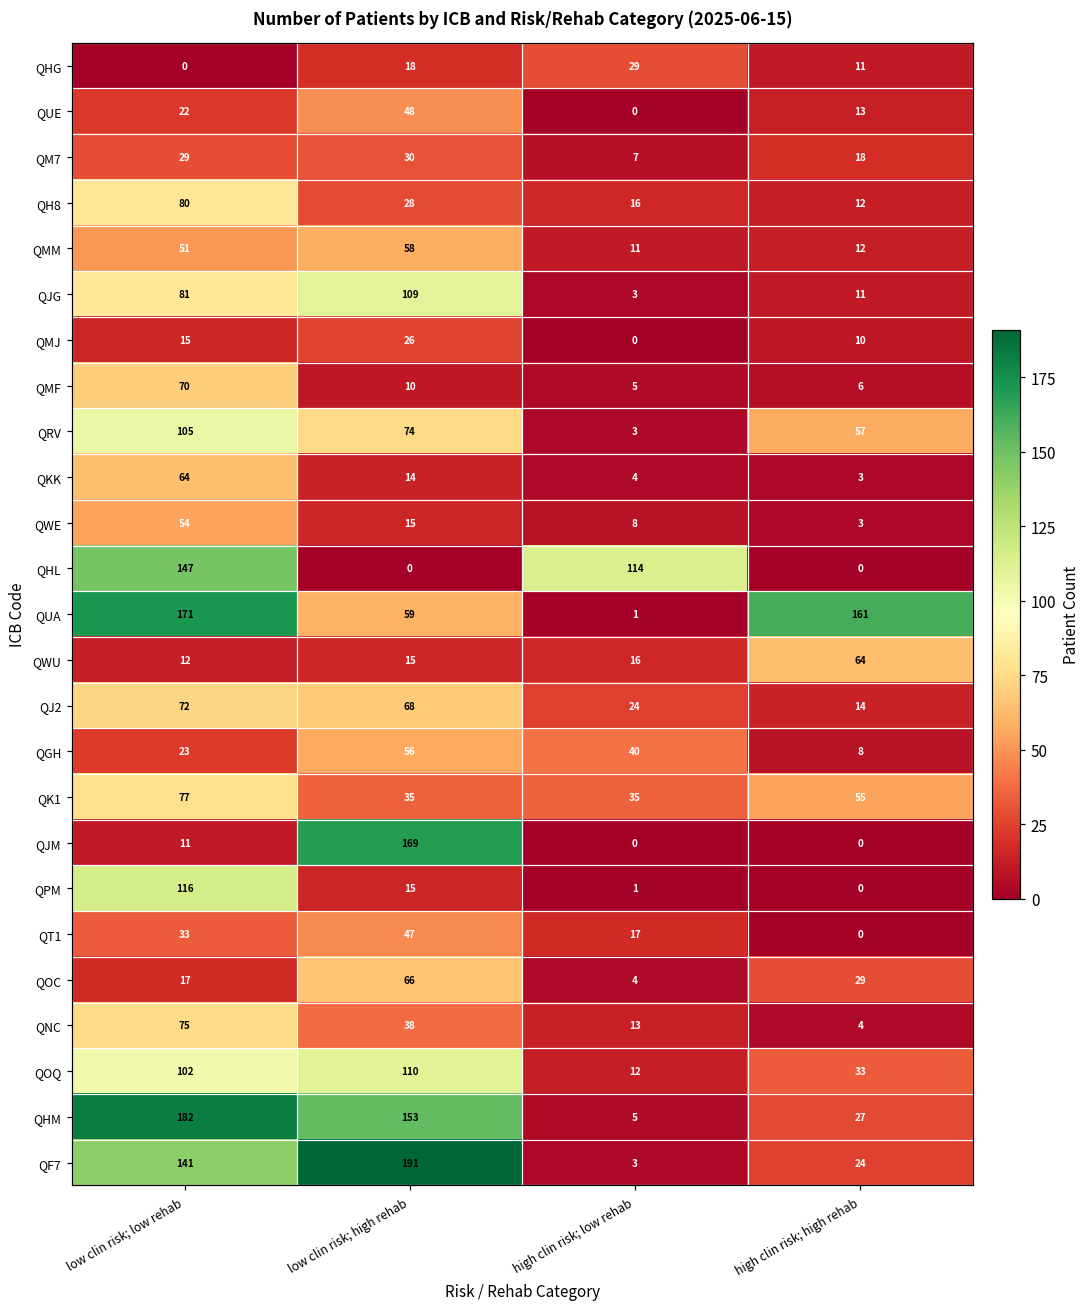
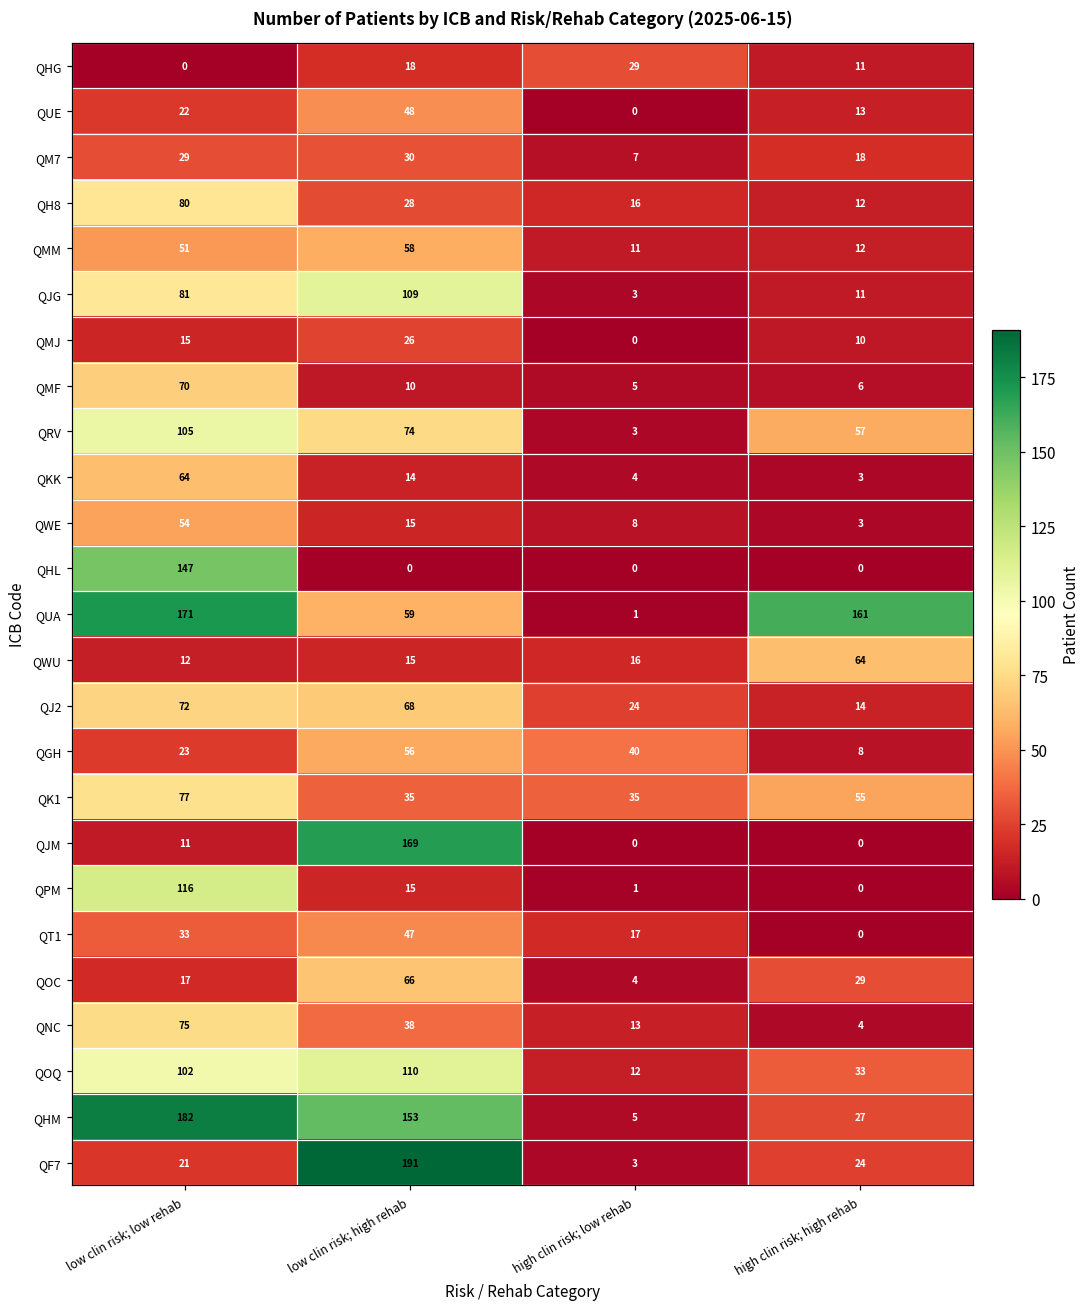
QHL, high clin risk; low rehab: 114 -> 0
QF7, low clin risk; low rehab: 141 -> 21
